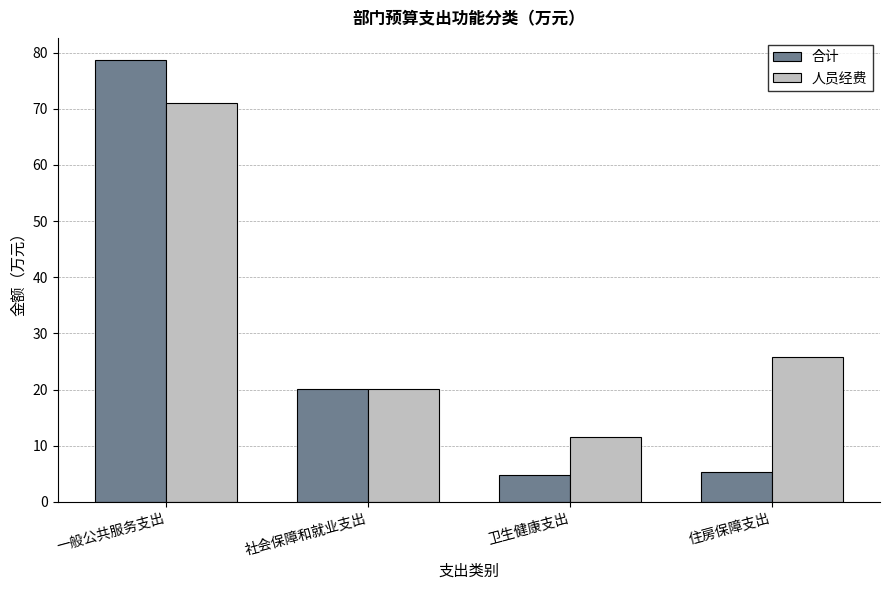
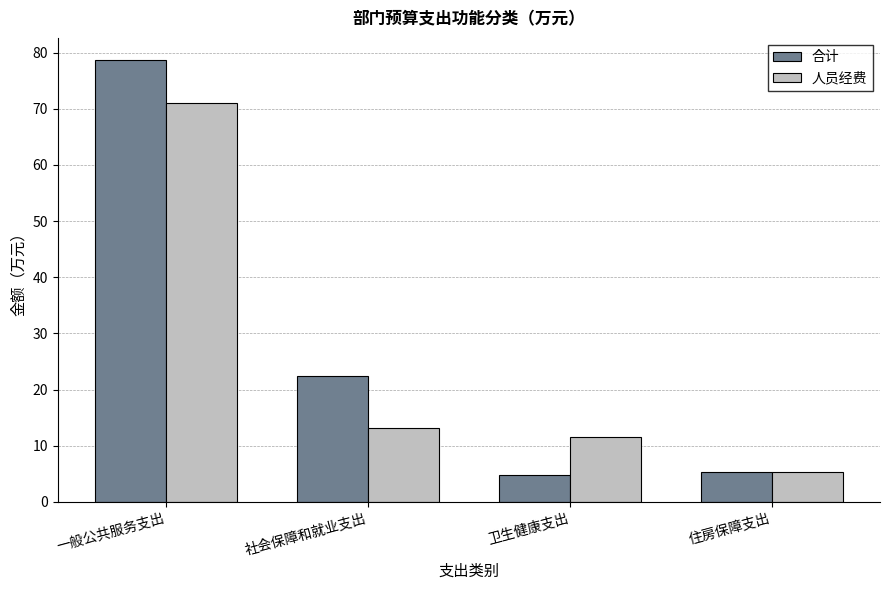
合计, 社会保障和就业支出: 20 -> 22
人员经费, 社会保障和就业支出: 20 -> 13
人员经费, 住房保障支出: 26 -> 5
